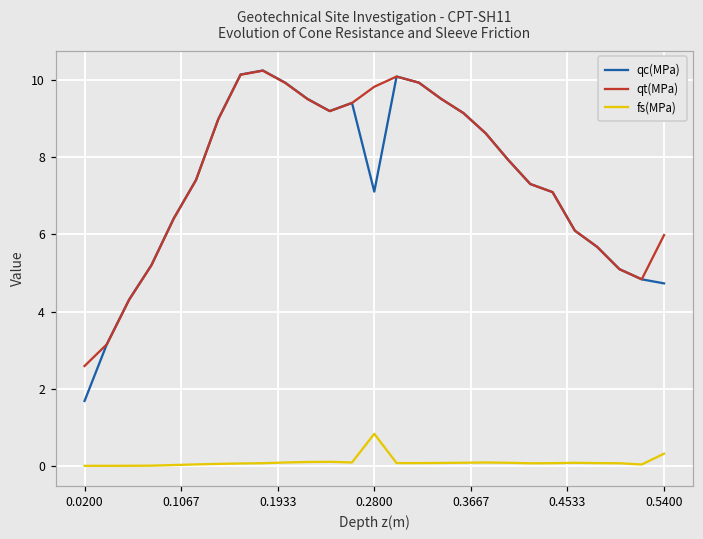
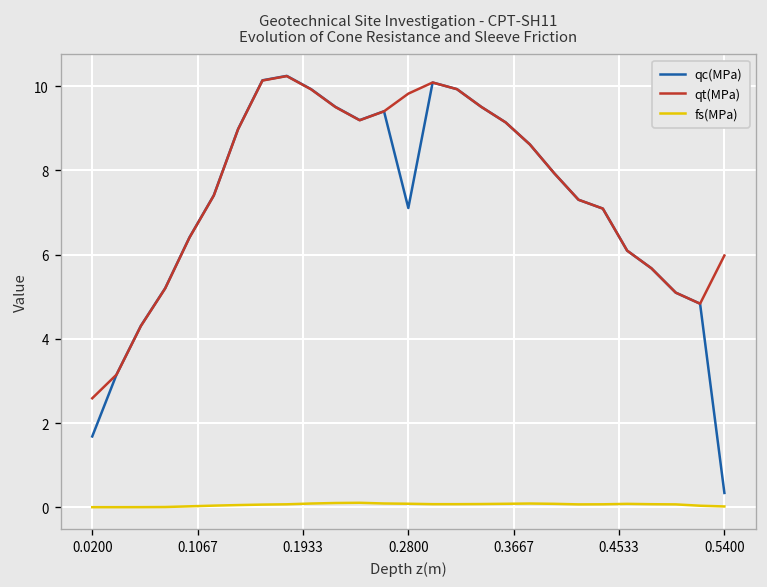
fs(MPa), 0.2800: 0.8 -> 0.1
qc(MPa), 0.5400: 4.7 -> 0.3
fs(MPa), 0.5400: 0.3 -> 0.0
